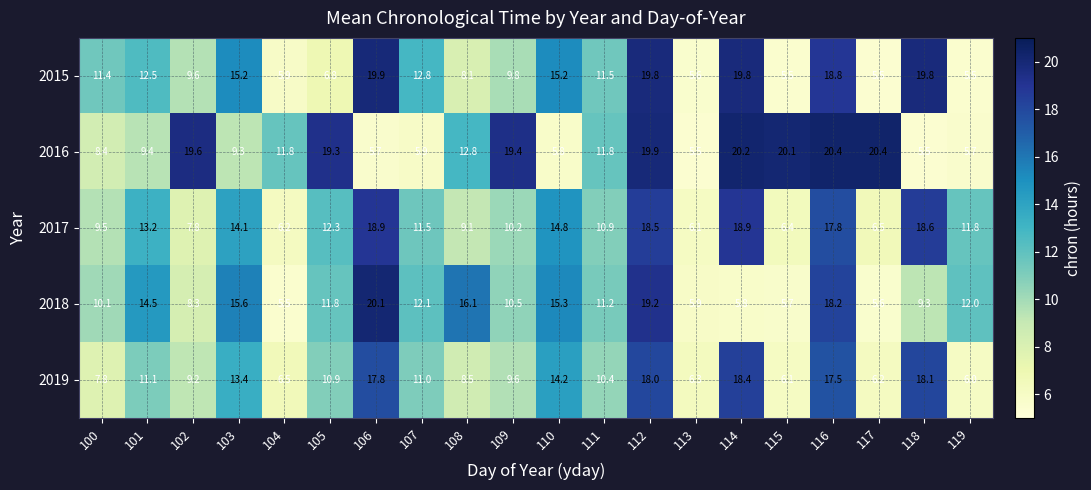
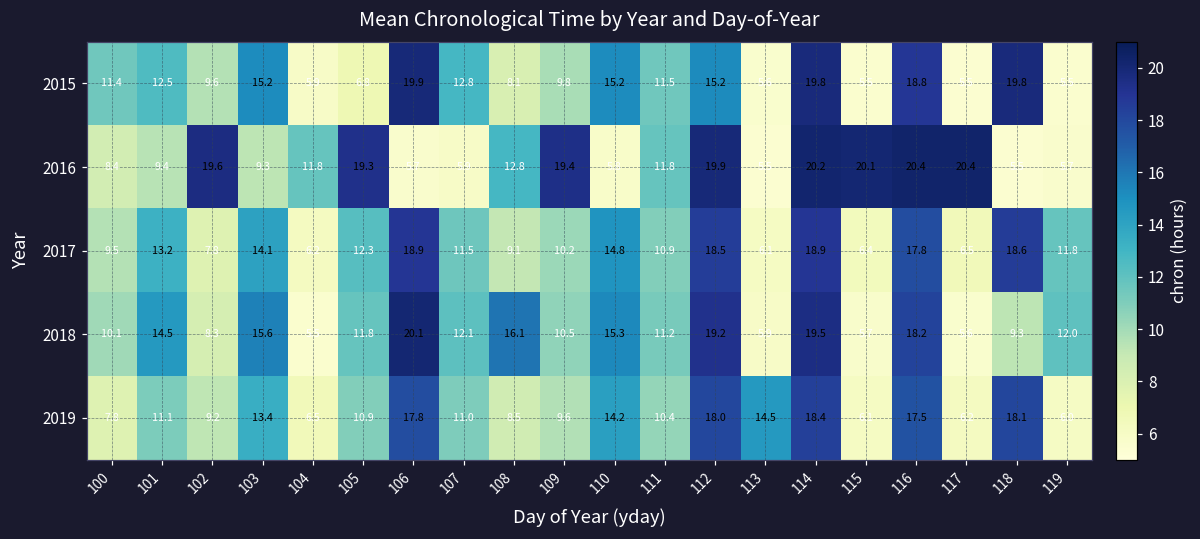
2015, 112: 19.8 -> 15.2
2018, 114: 5.8 -> 19.5
2019, 113: 6.3 -> 14.5
